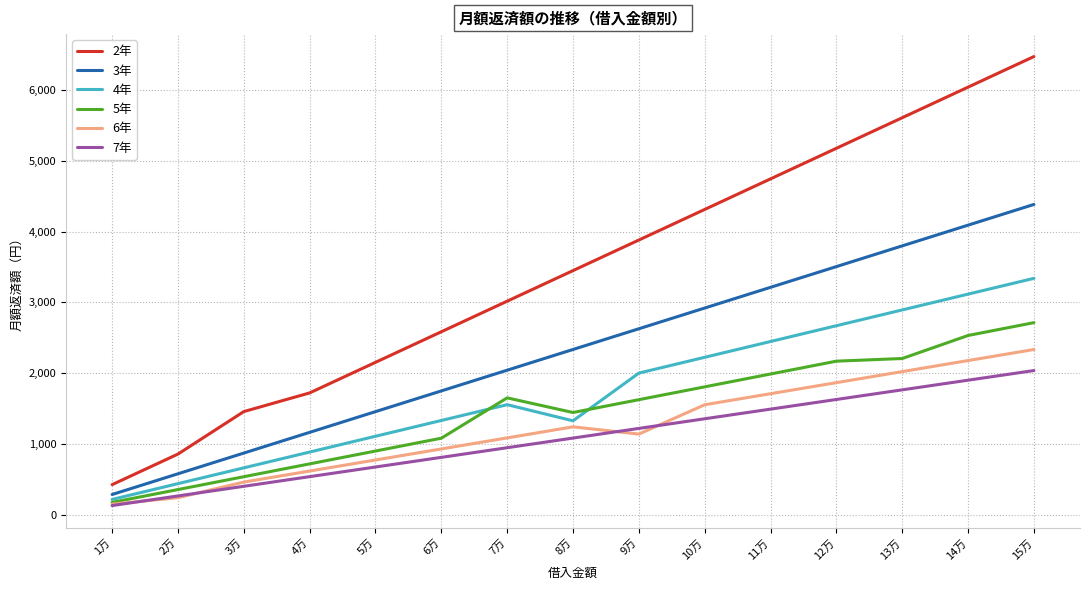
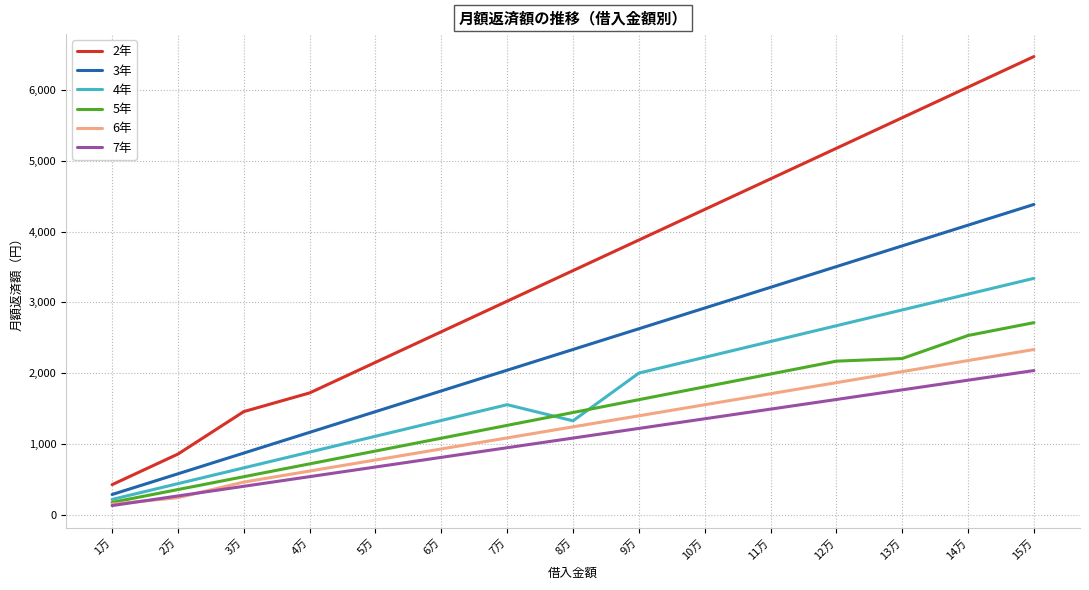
5年, 7万: 1,700 -> 1,300
6年, 9万: 1,100 -> 1,400
